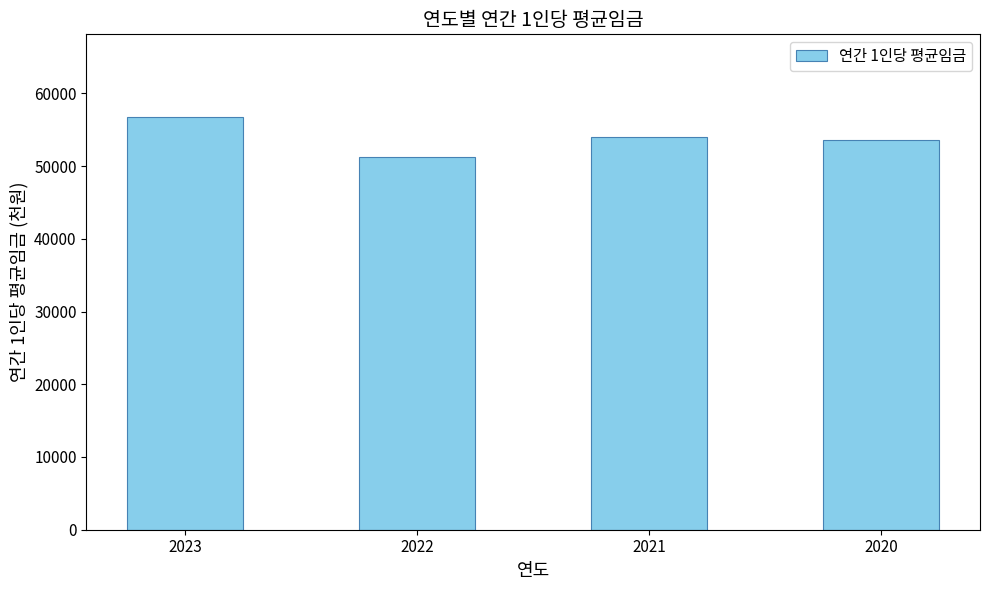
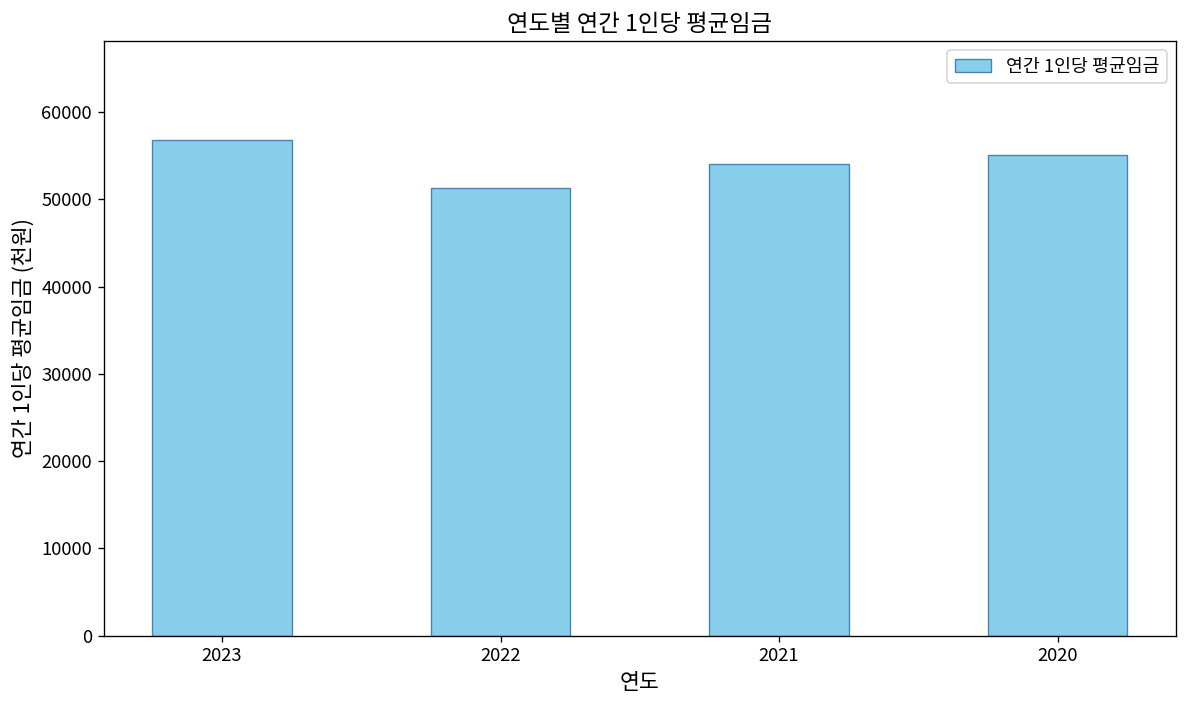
2020: 54000 -> 55000
